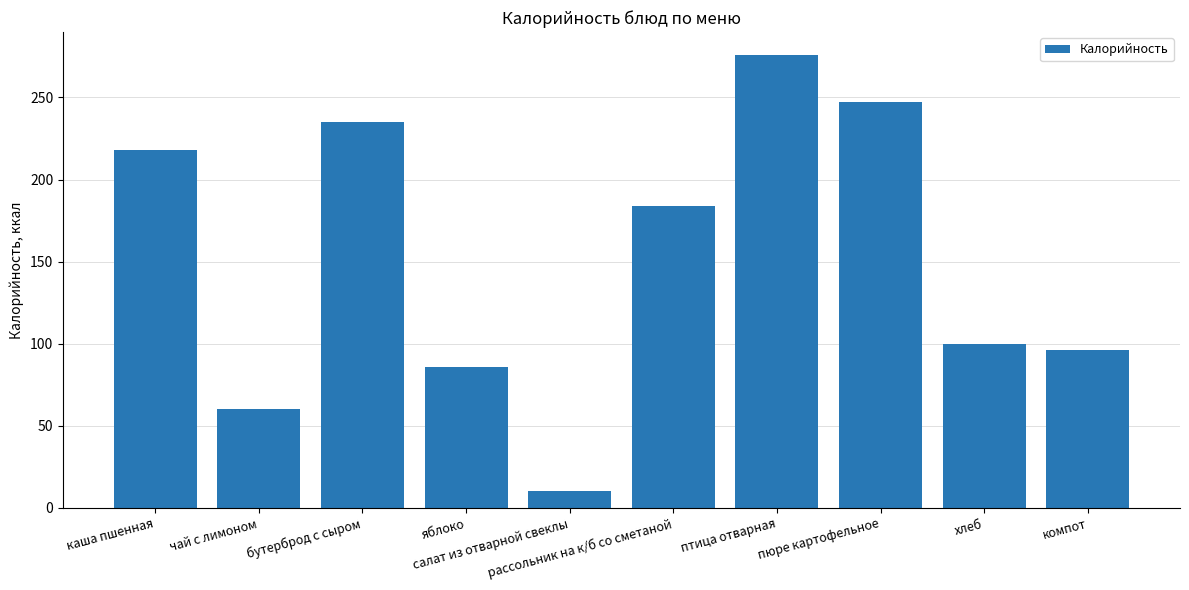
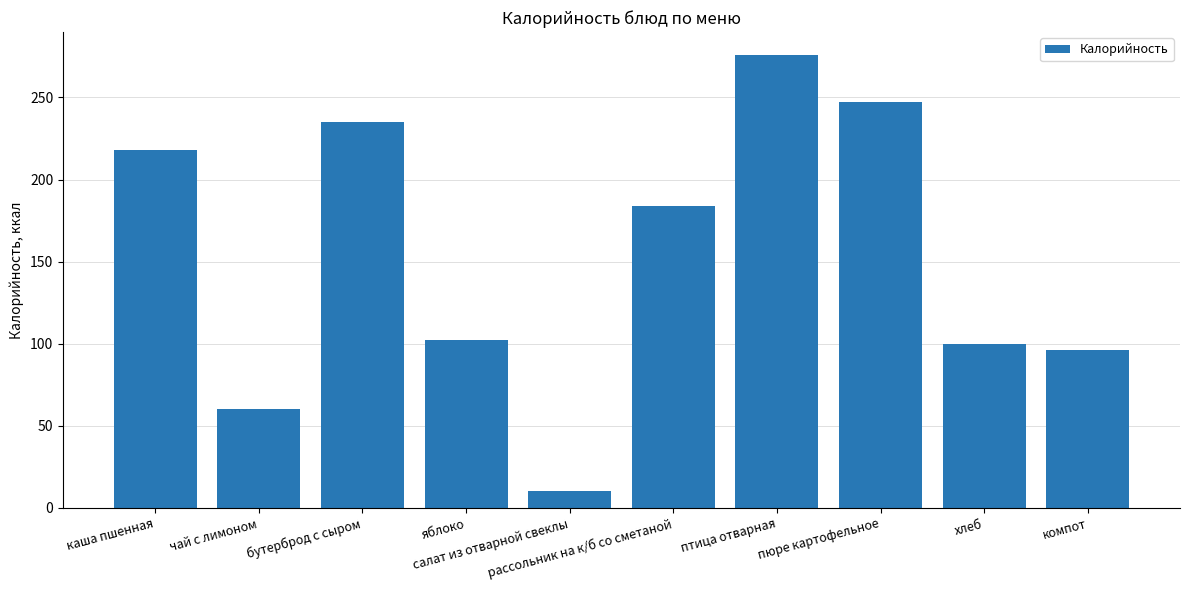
яблоко: 86 -> 102
